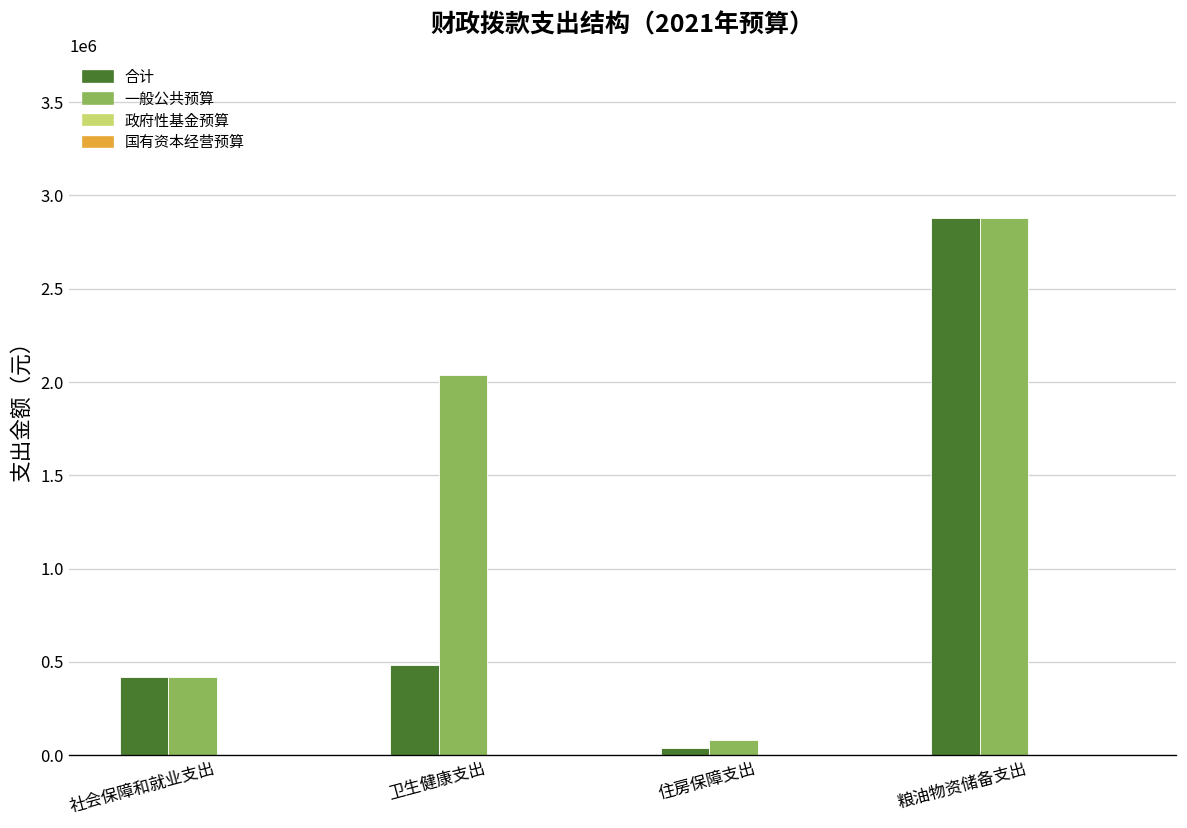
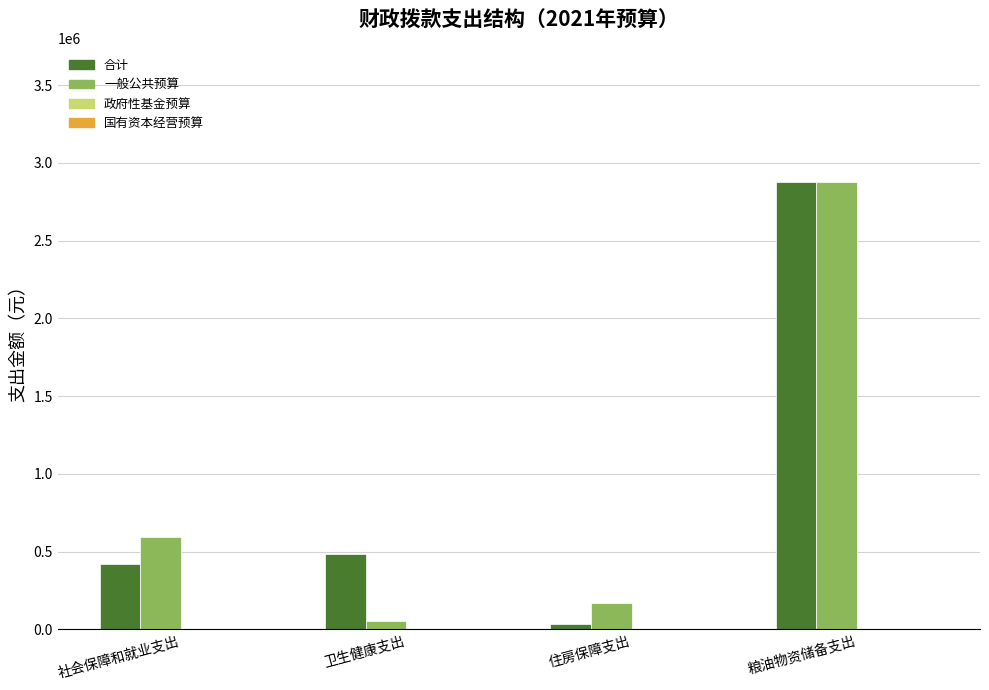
一般公共预算, 社会保障和就业支出: 420000 -> 590000
一般公共预算, 卫生健康支出: 2040000 -> 50000
一般公共预算, 住房保障支出: 80000 -> 170000
